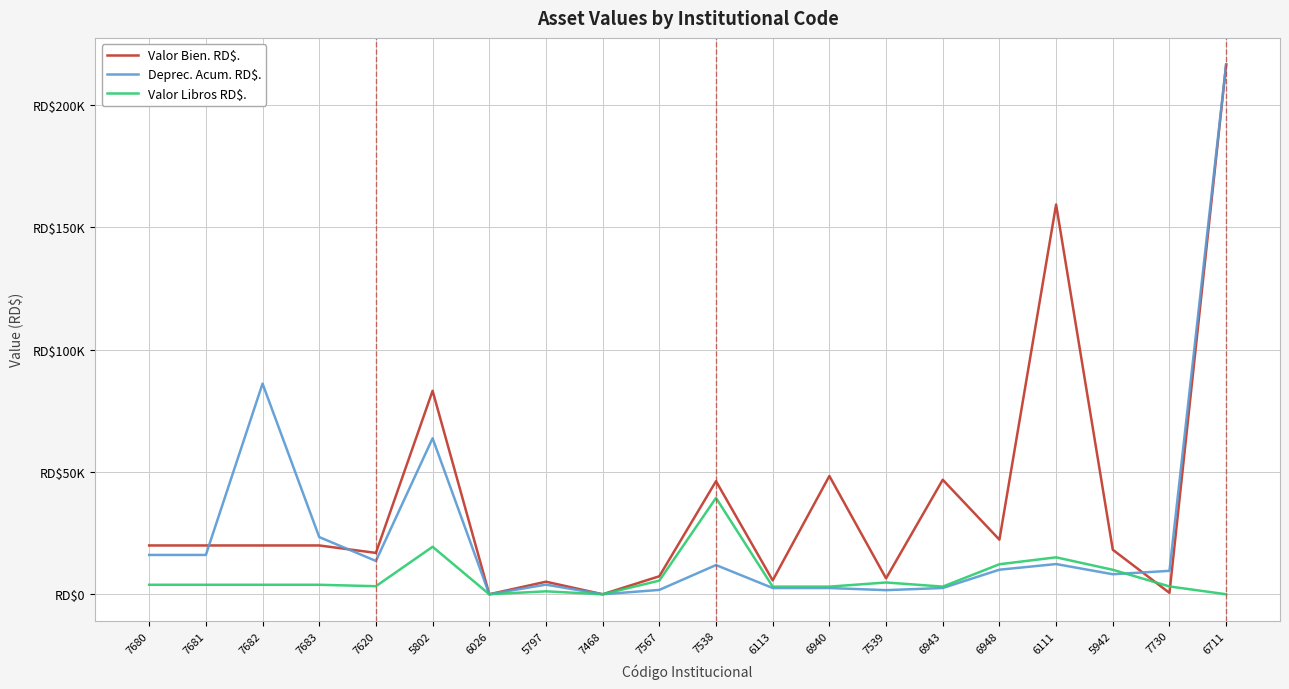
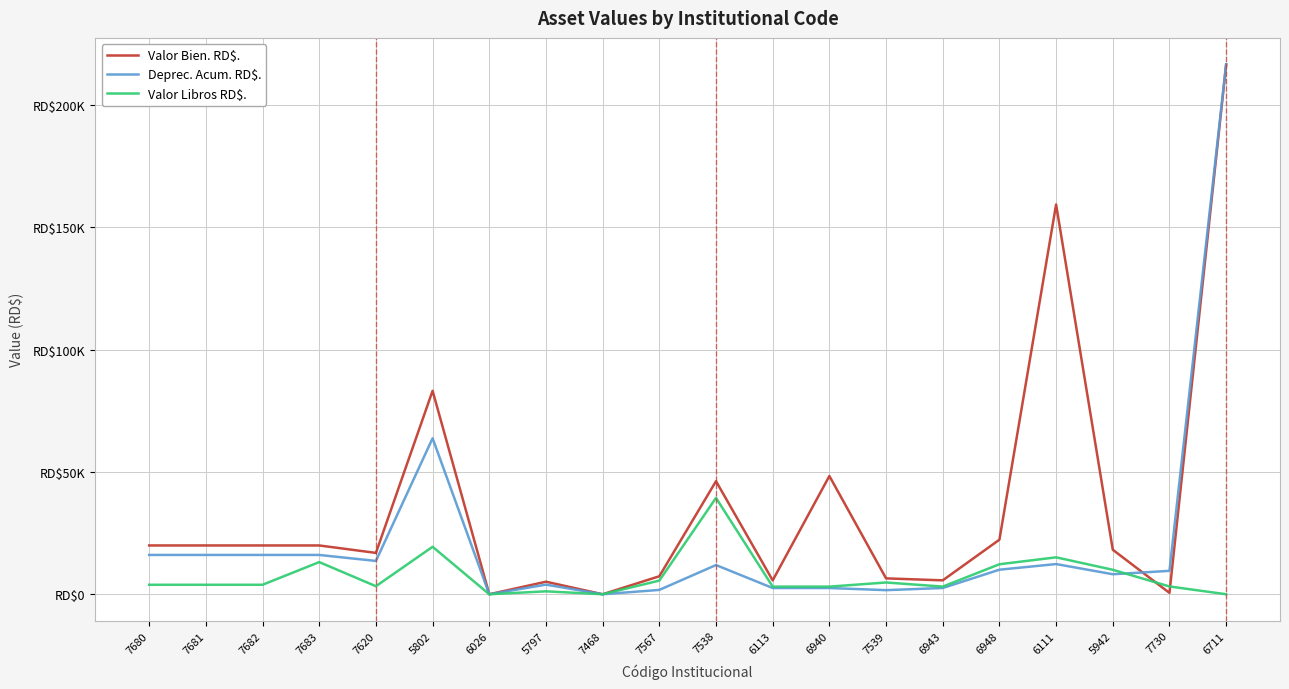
Deprec. Acum. RD$., 7682: RD$86000 -> RD$16000
Deprec. Acum. RD$., 7683: RD$23000 -> RD$16000
Valor Libros RD$., 7683: RD$4000 -> RD$13000
Valor Bien. RD$., 6943: RD$47000 -> RD$6000
